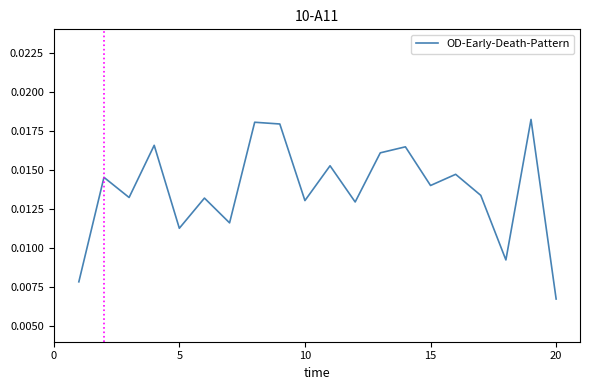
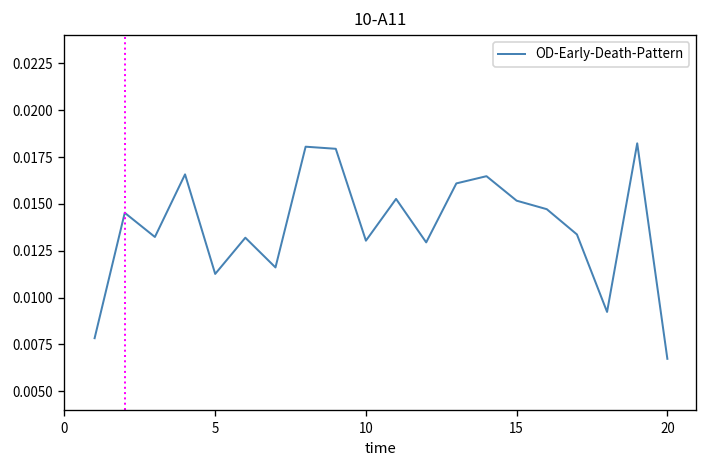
15: 0.0140 -> 0.0152
